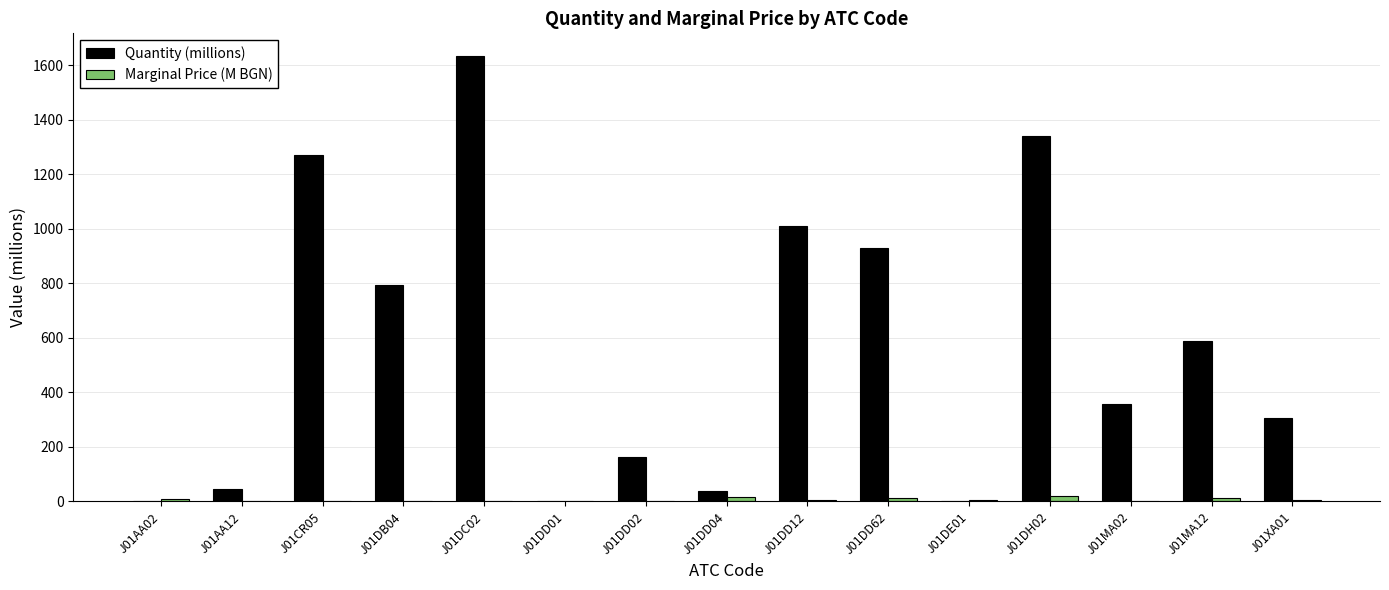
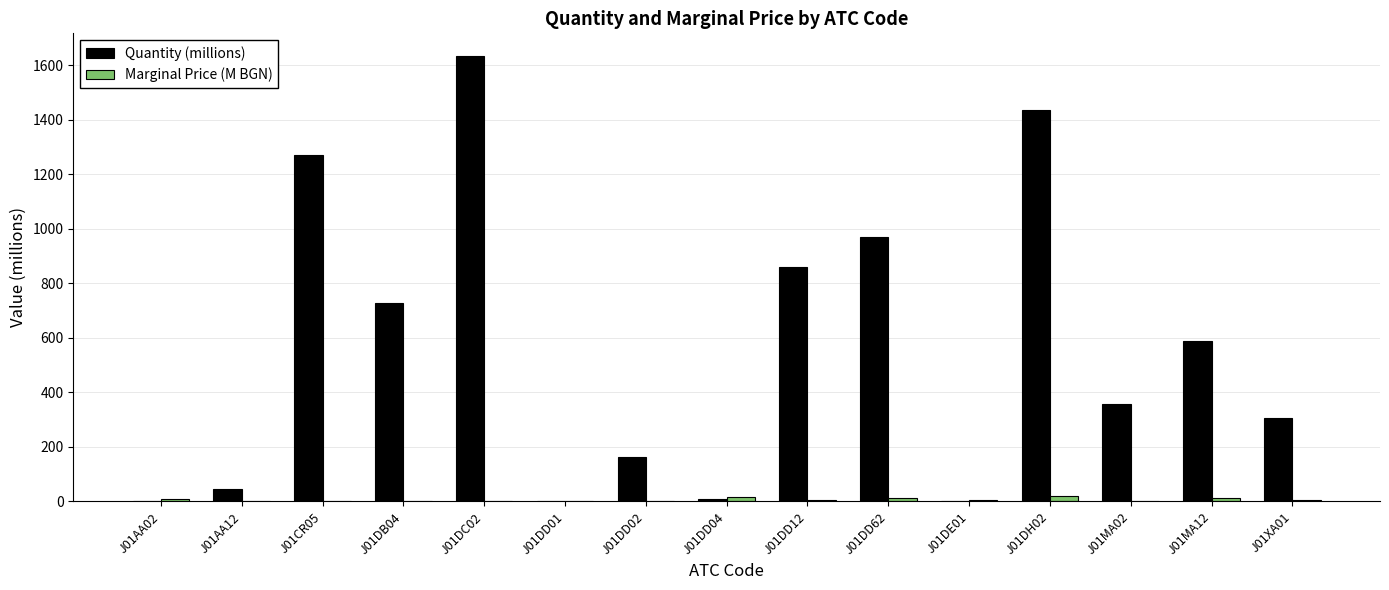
Quantity (millions), J01DB04: 790 -> 730
Quantity (millions), J01DD04: 40 -> 10
Quantity (millions), J01DD12: 1010 -> 860
Quantity (millions), J01DD62: 930 -> 970
Quantity (millions), J01DH02: 1340 -> 1440
